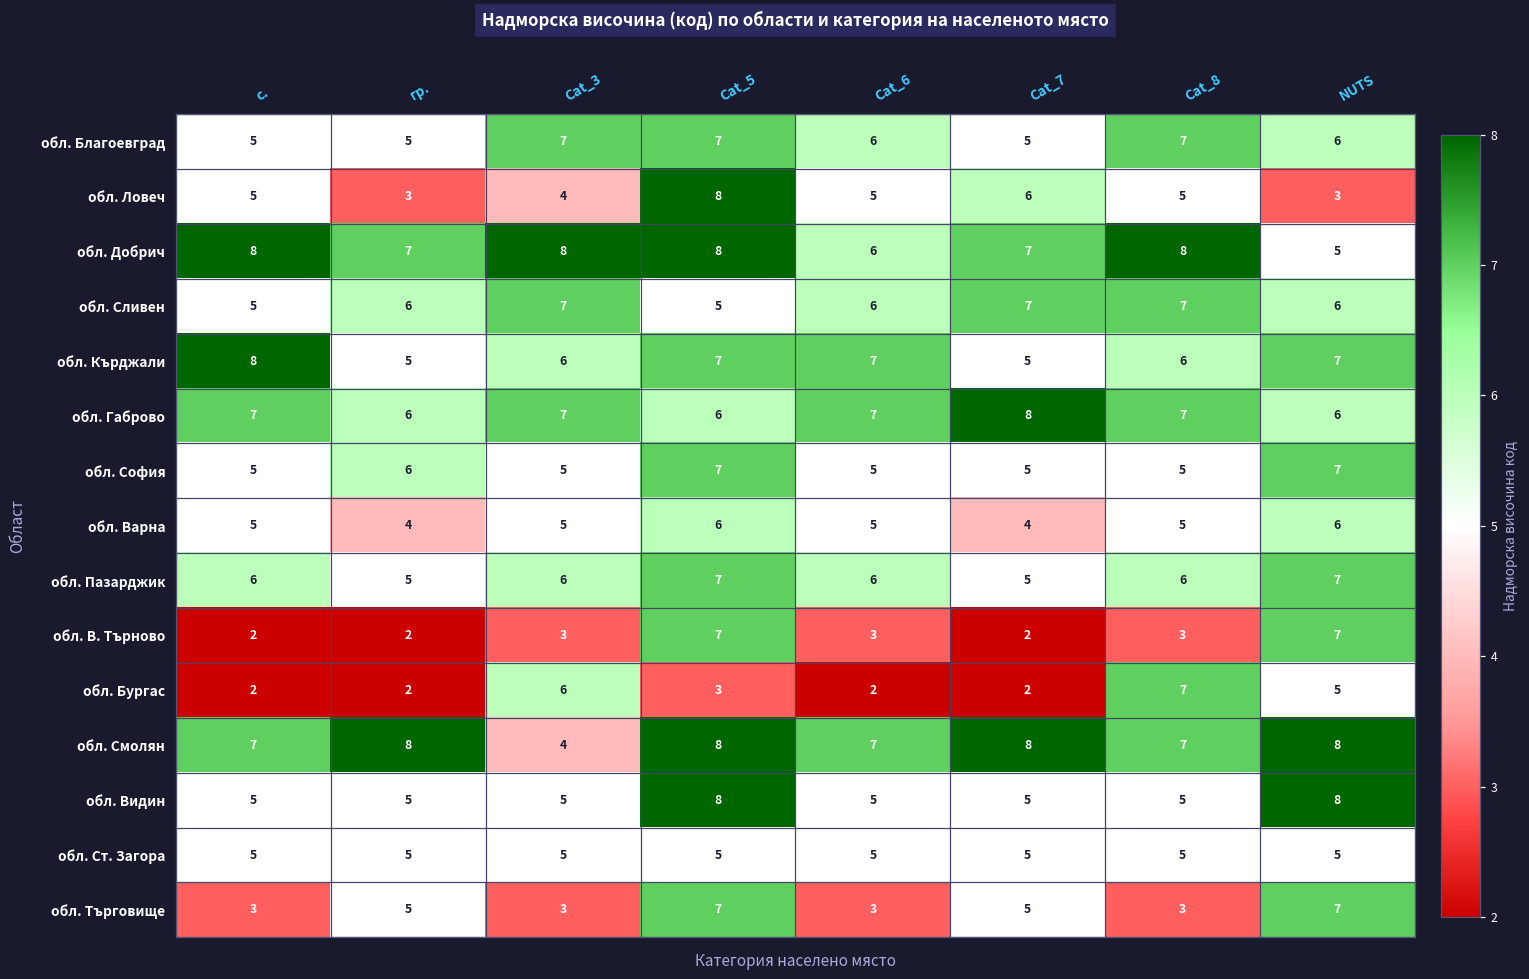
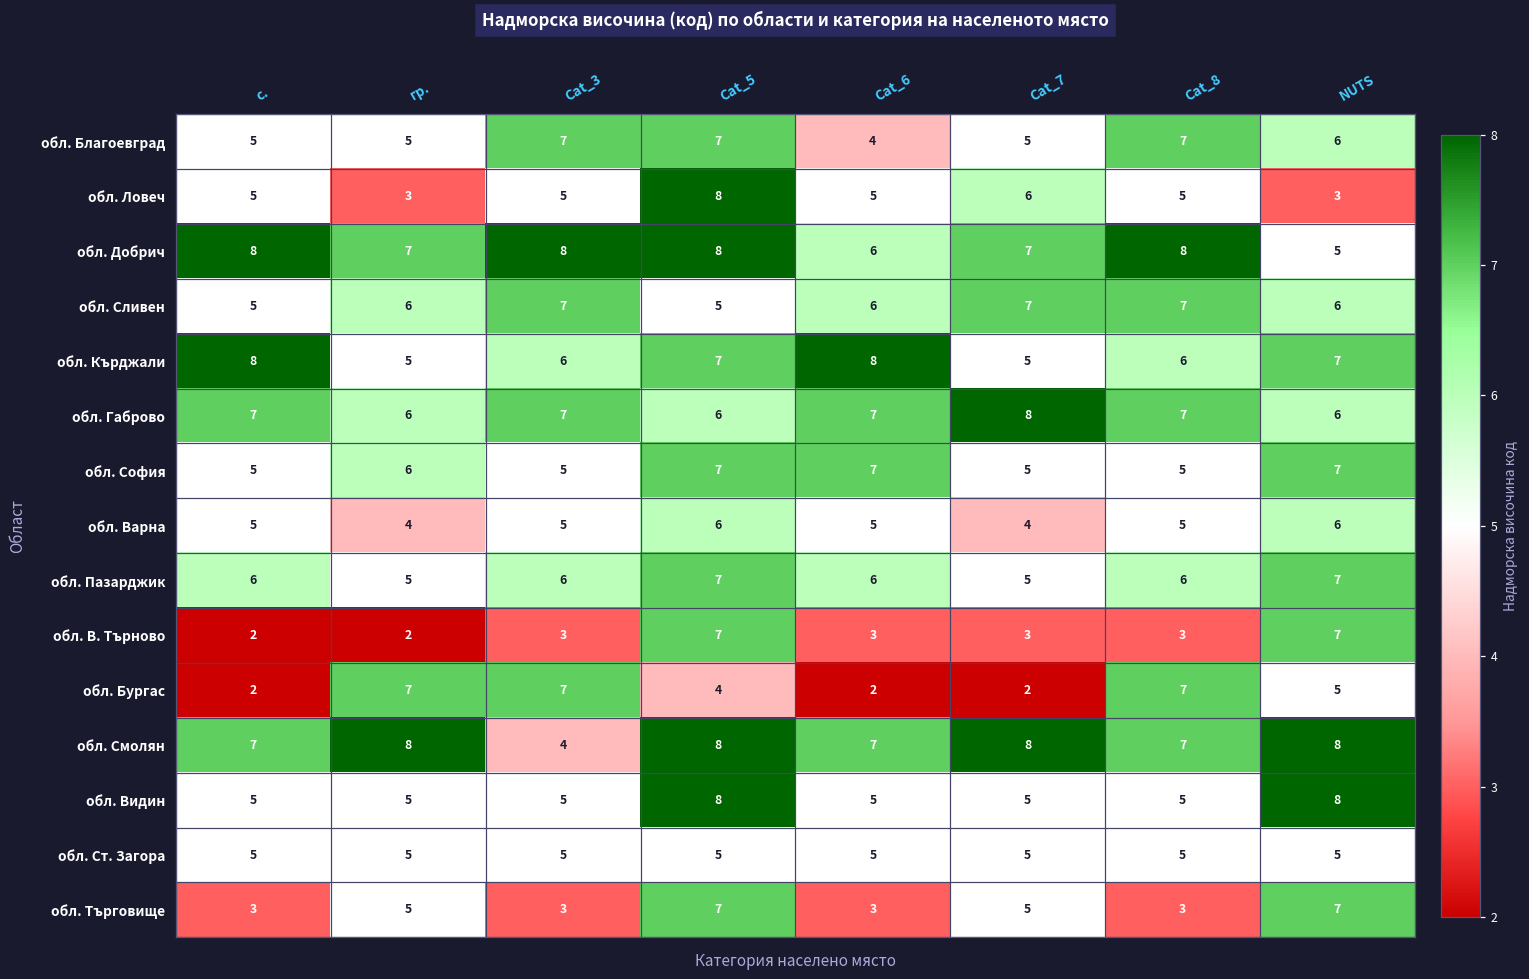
обл. Благоевград, Cat_6: 6 -> 4
обл. Ловеч, Cat_3: 4 -> 5
обл. Кърджали, Cat_6: 7 -> 8
обл. София, Cat_6: 5 -> 7
обл. В. Търново, Cat_7: 2 -> 3
обл. Бургас, гр.: 2 -> 7
обл. Бургас, Cat_3: 6 -> 7
обл. Бургас, Cat_5: 3 -> 4
